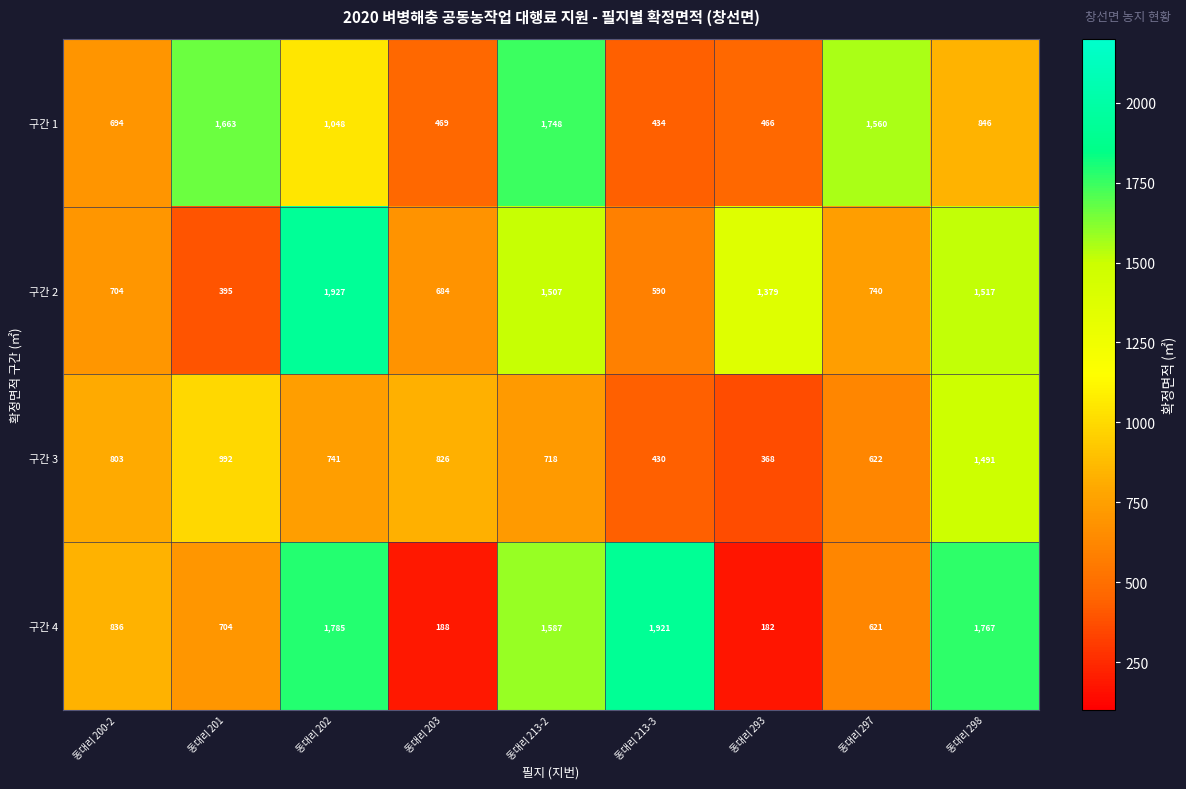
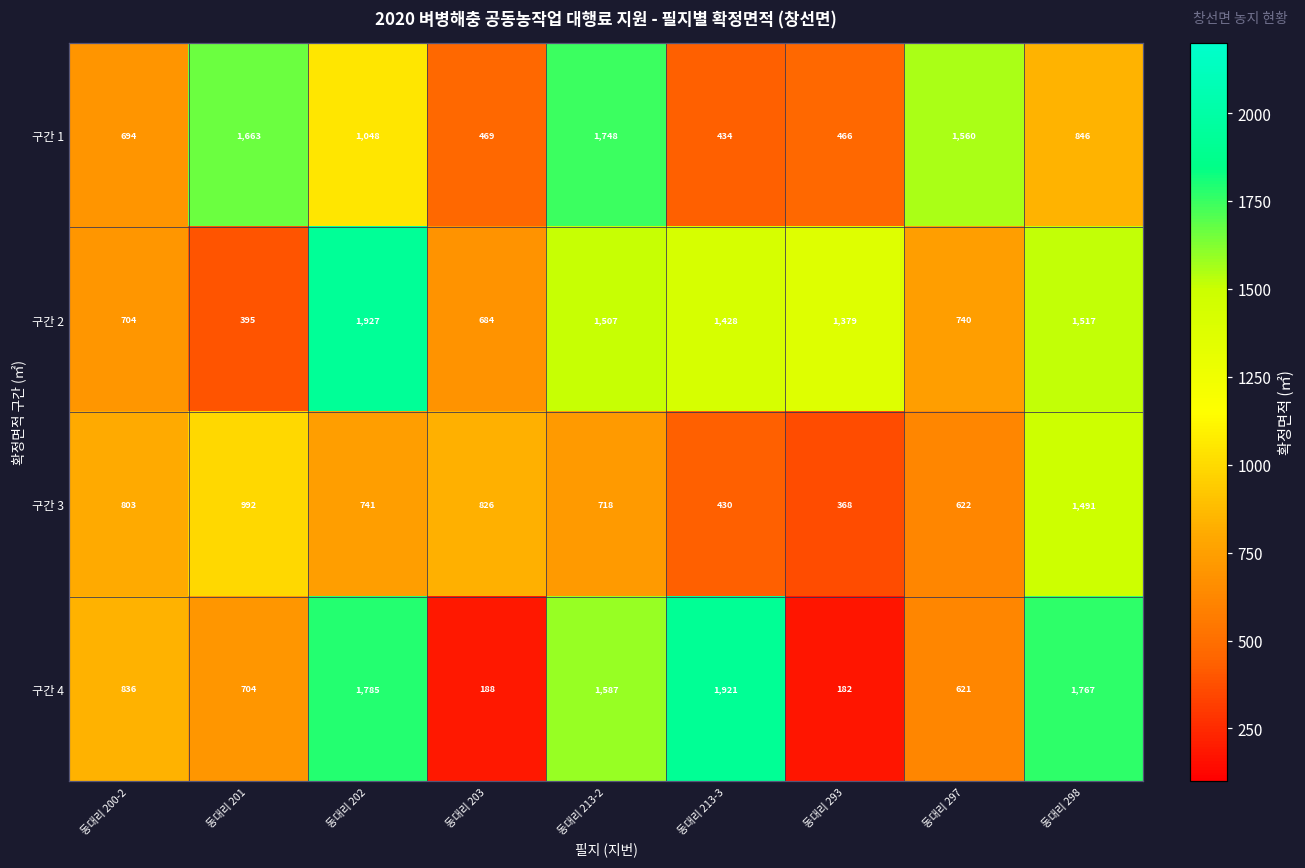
구간 2, 동대리 213-3: 590 -> 1,428
